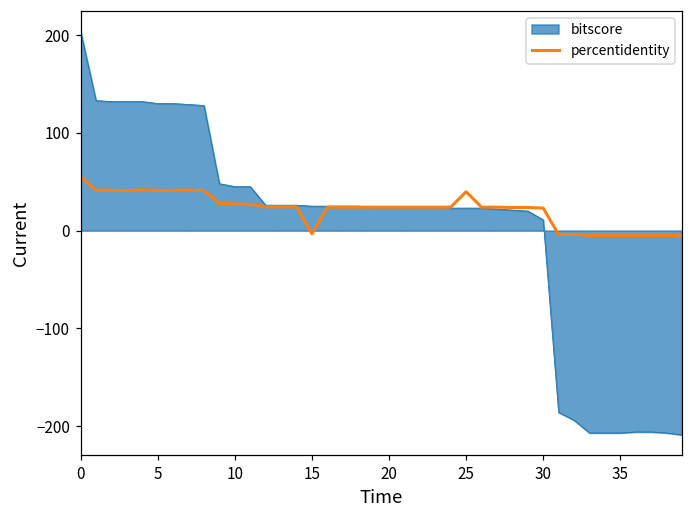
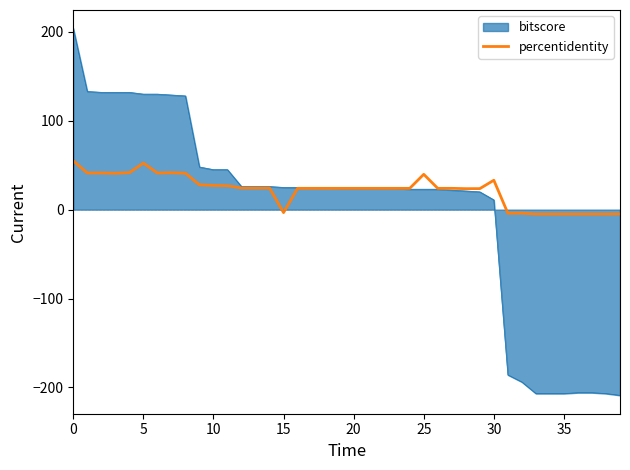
percentidentity, 5: 40 -> 50
percentidentity, 30: 20 -> 30
